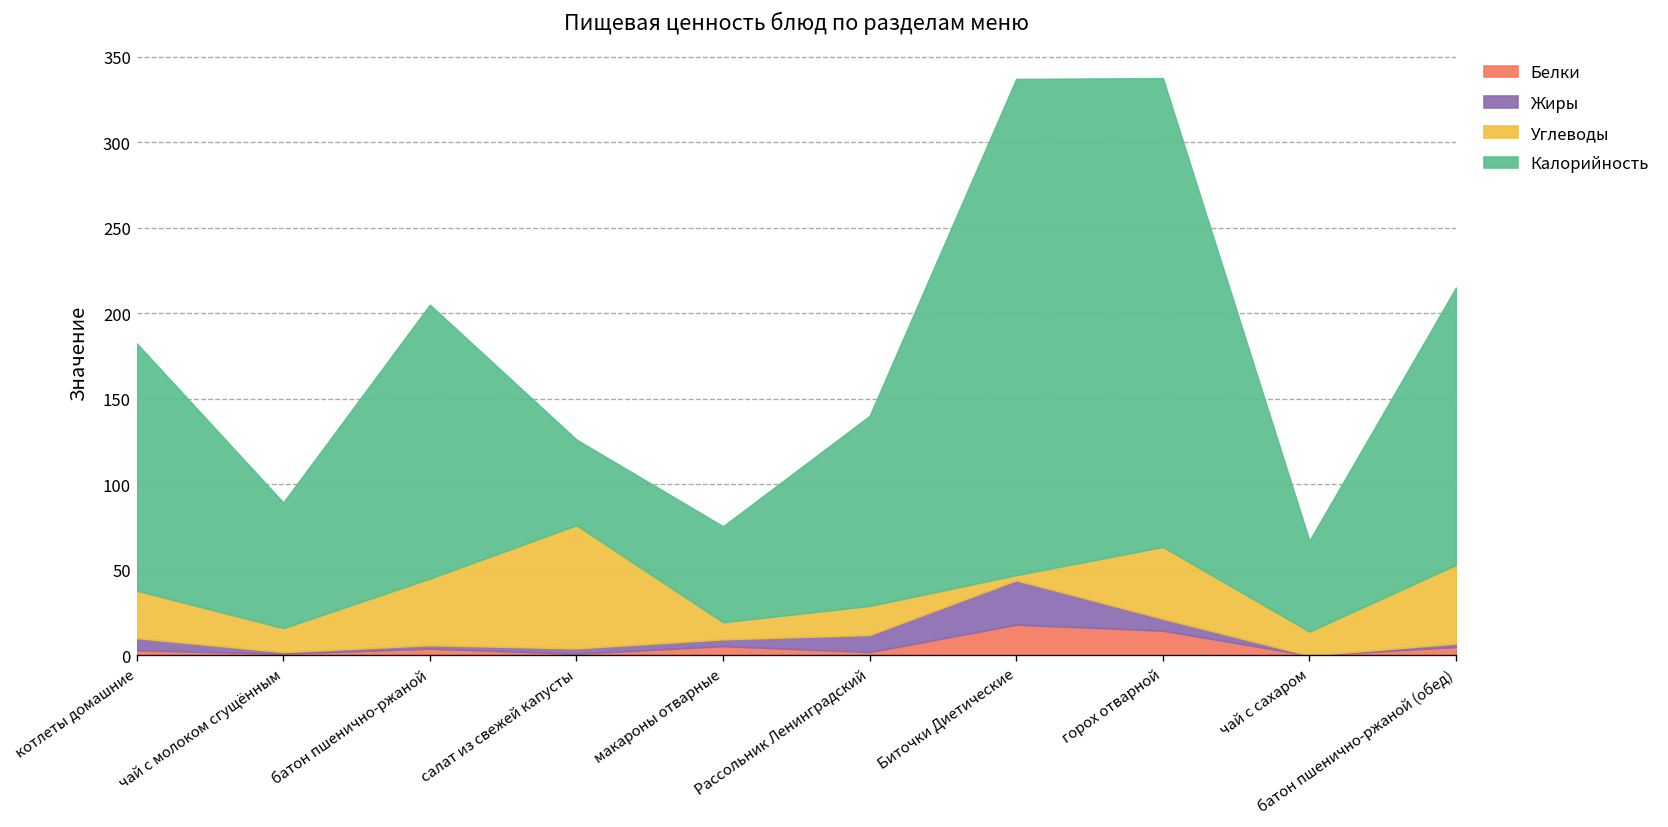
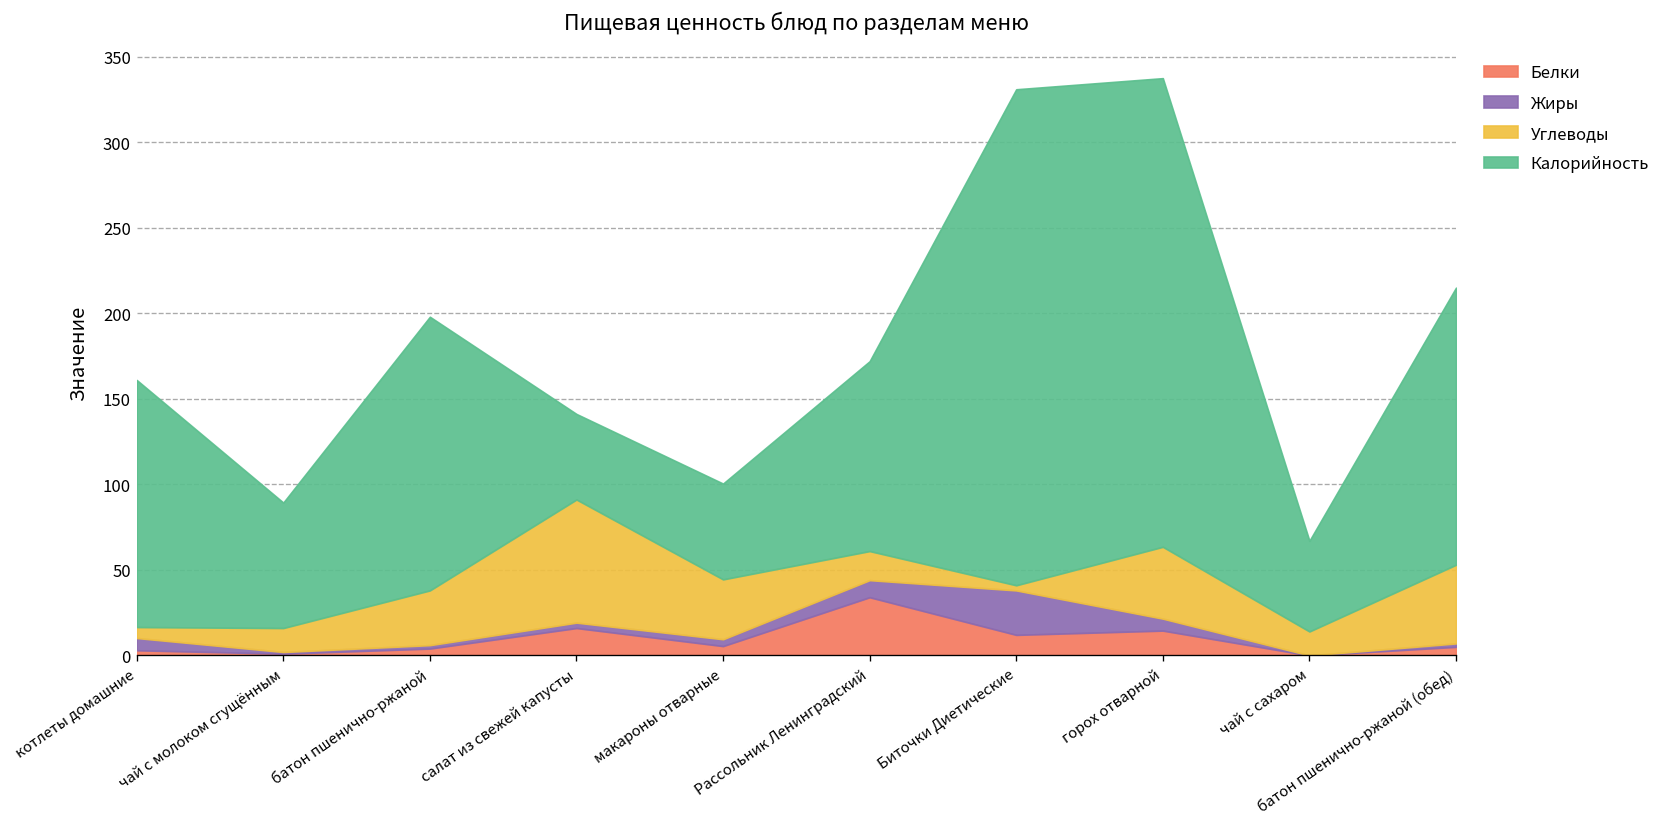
Углеводы, котлеты домашние: 28 -> 6
Углеводы, батон пшенично-ржаной: 39 -> 32
Белки, салат из свежей капусты: 1 -> 16
Углеводы, макароны отварные: 10 -> 35
Белки, Рассольник Ленинградский: 2 -> 34
Белки, Биточки Диетические: 18 -> 12
